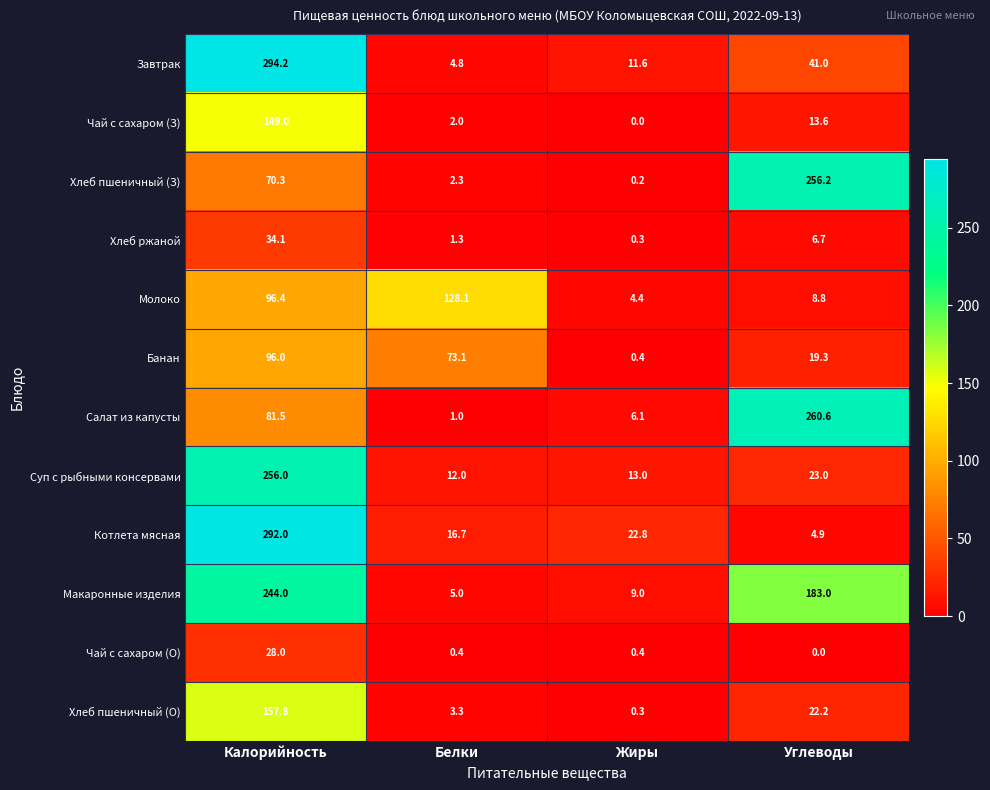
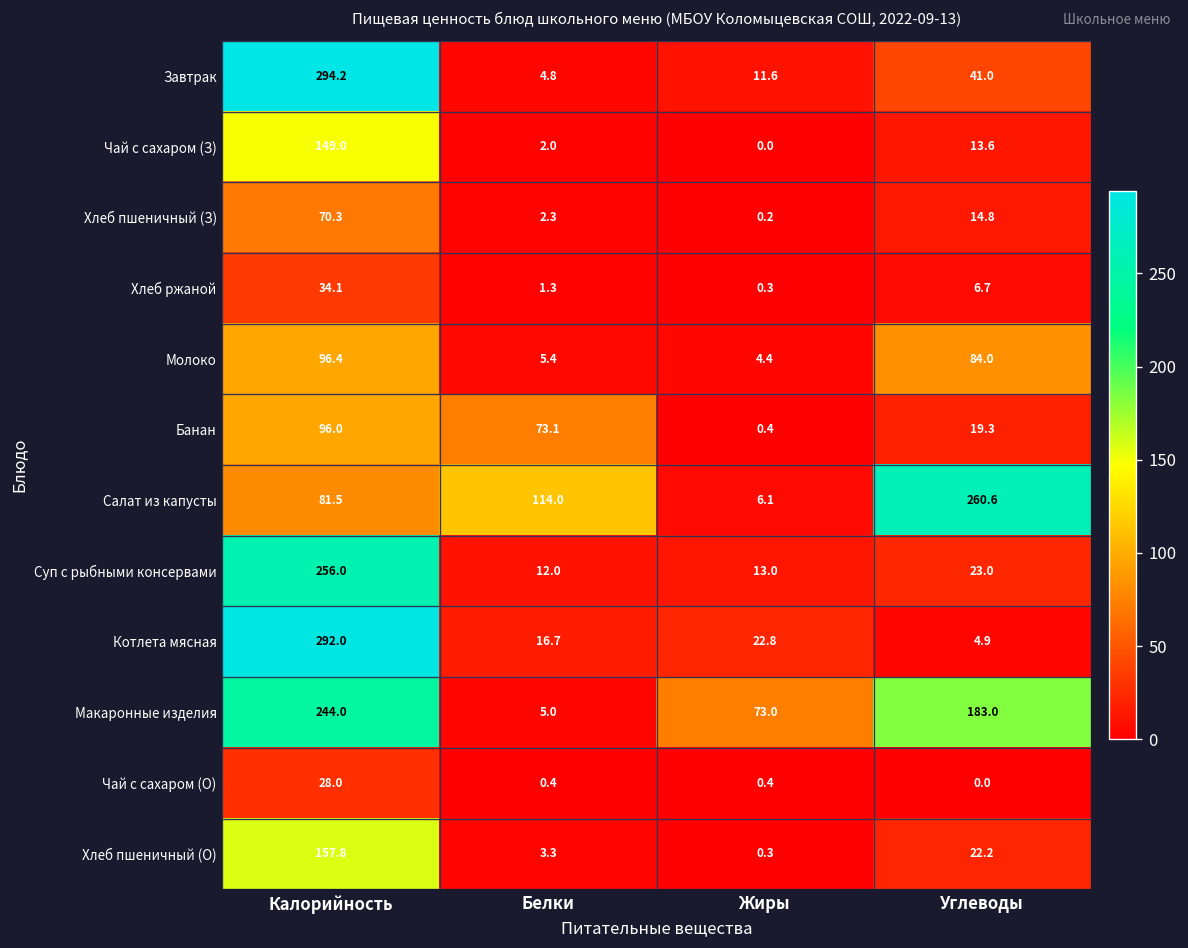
Хлеб пшеничный (З), Углеводы: 256.2 -> 14.8
Молоко, Белки: 128.1 -> 5.4
Молоко, Углеводы: 8.8 -> 84.0
Салат из капусты, Белки: 1.0 -> 114.0
Макаронные изделия, Жиры: 9.0 -> 73.0
